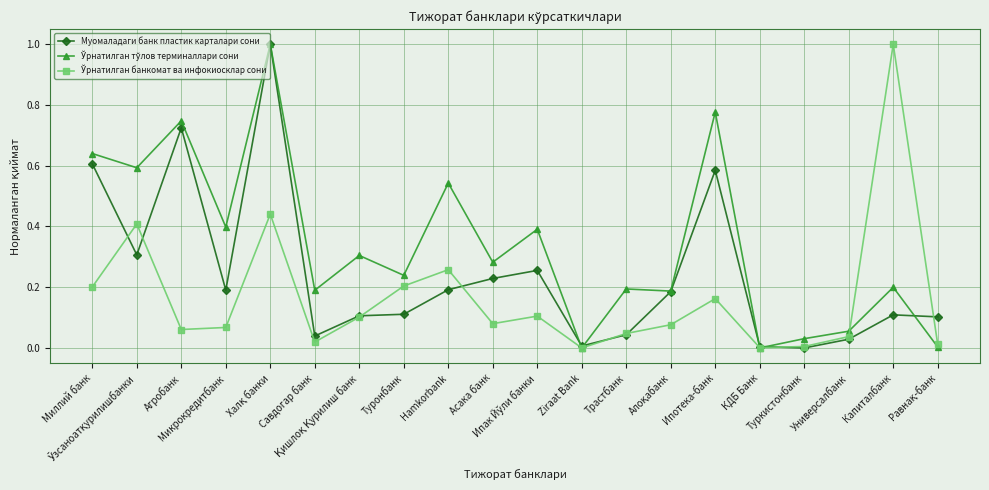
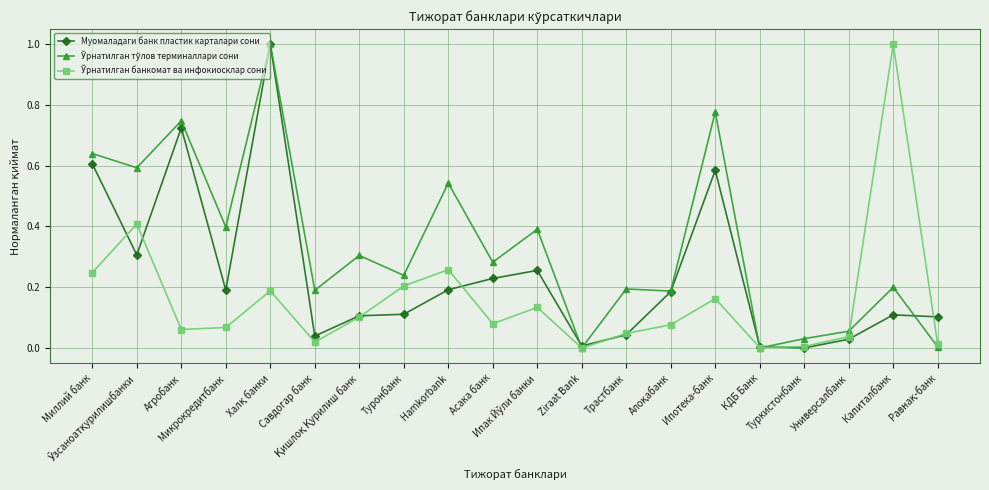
Ўрнатилган банкомат ва инфокиосклар сони, Миллий банк: 0.20 -> 0.25
Ўрнатилган банкомат ва инфокиосклар сони, Халқ банки: 0.44 -> 0.19
Ўрнатилган банкомат ва инфокиосклар сони, Ипак Йўли банки: 0.10 -> 0.13
